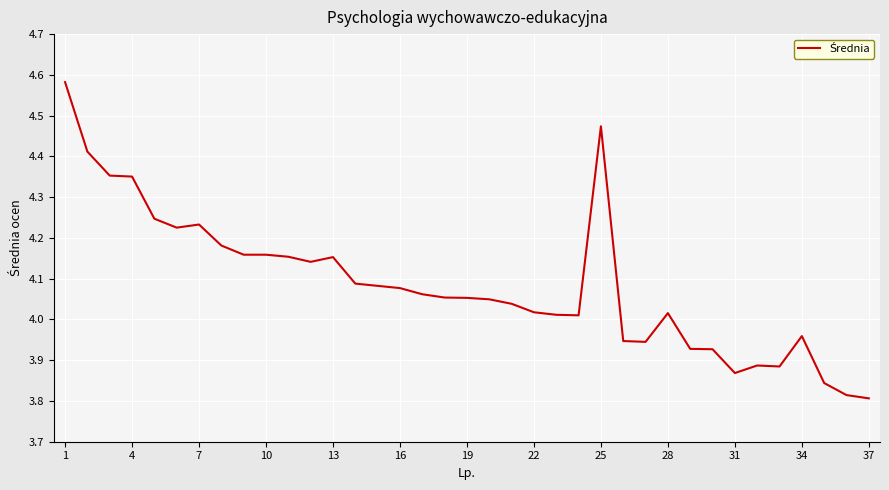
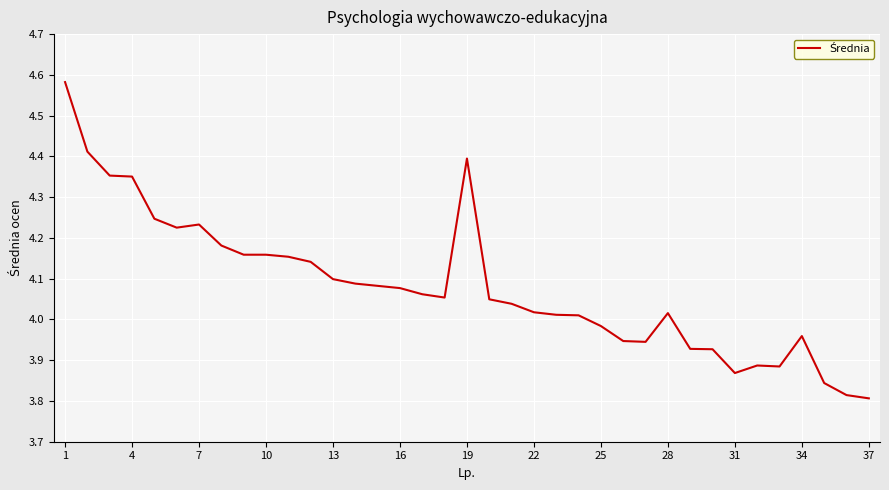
13: 4.15 -> 4.10
19: 4.05 -> 4.39
25: 4.47 -> 3.98
